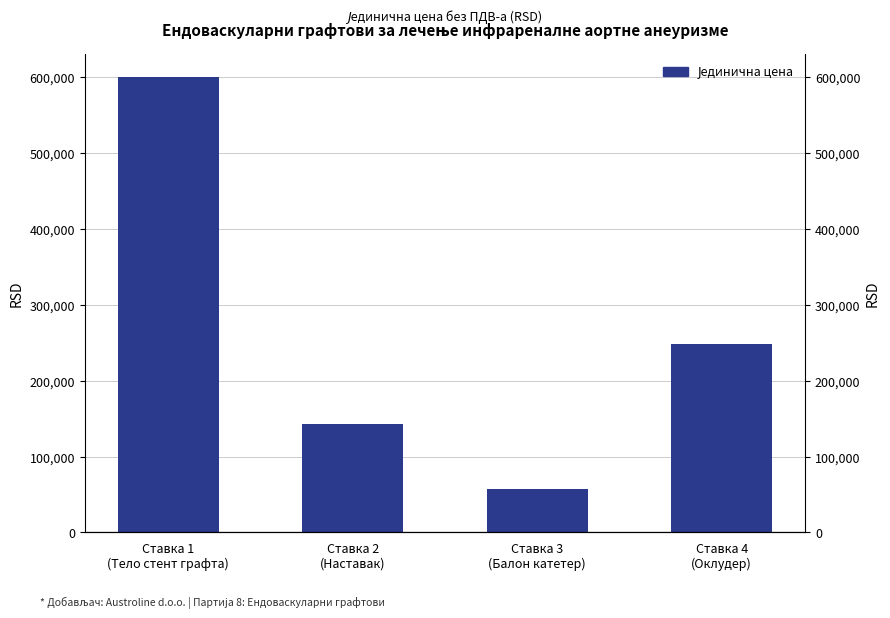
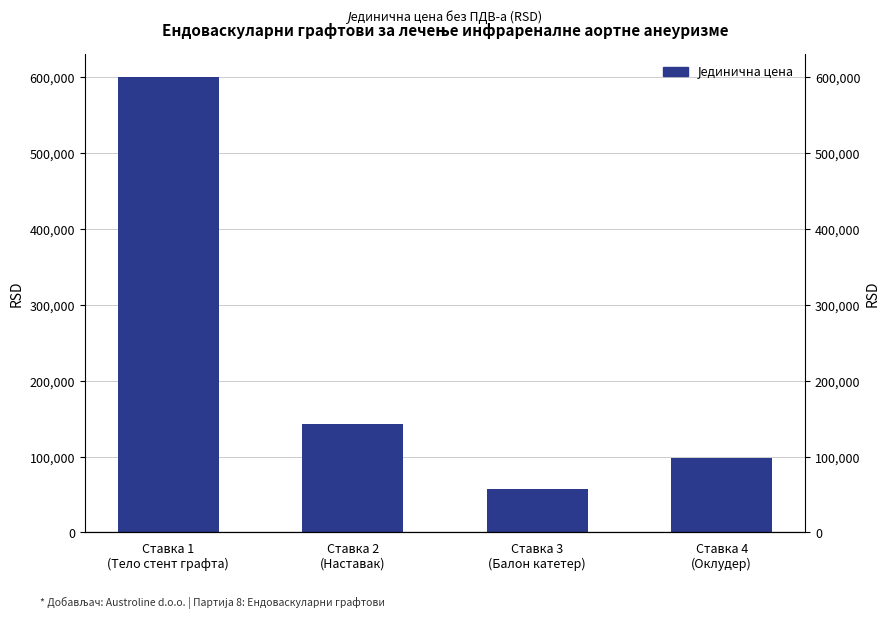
Ставка 4 (Оклудер): 250,000 -> 100,000
